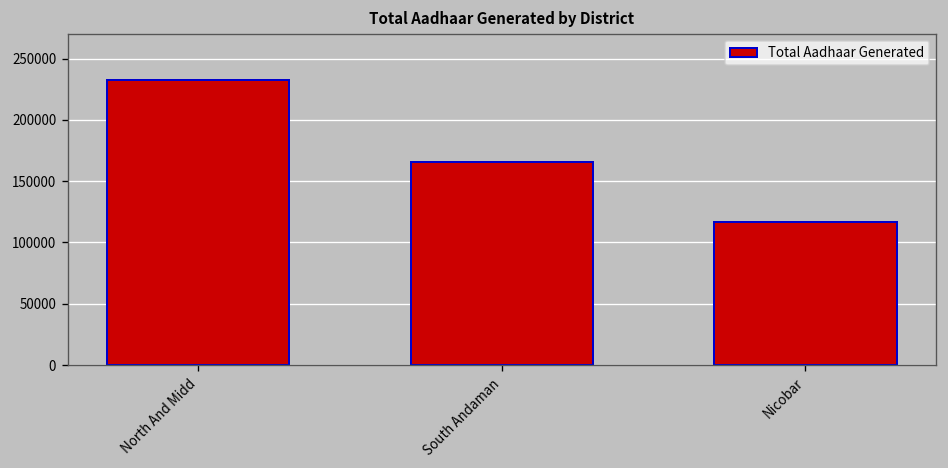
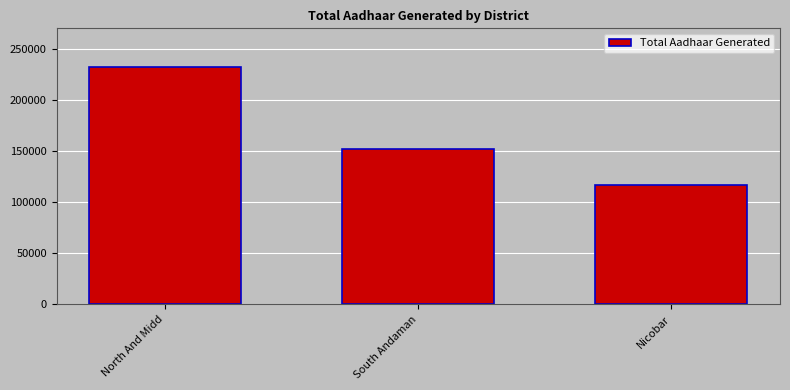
South Andaman: 166000 -> 152000
